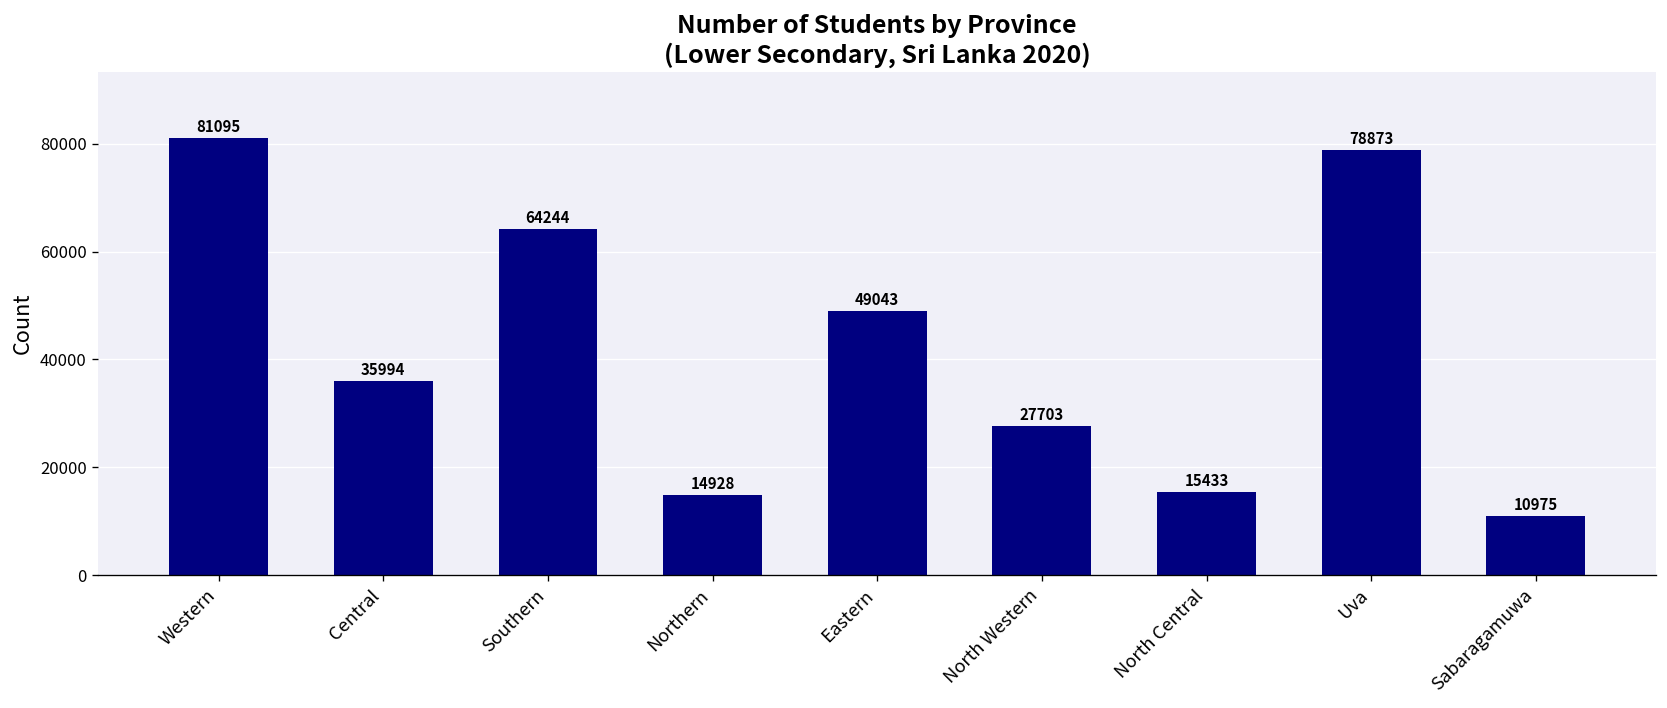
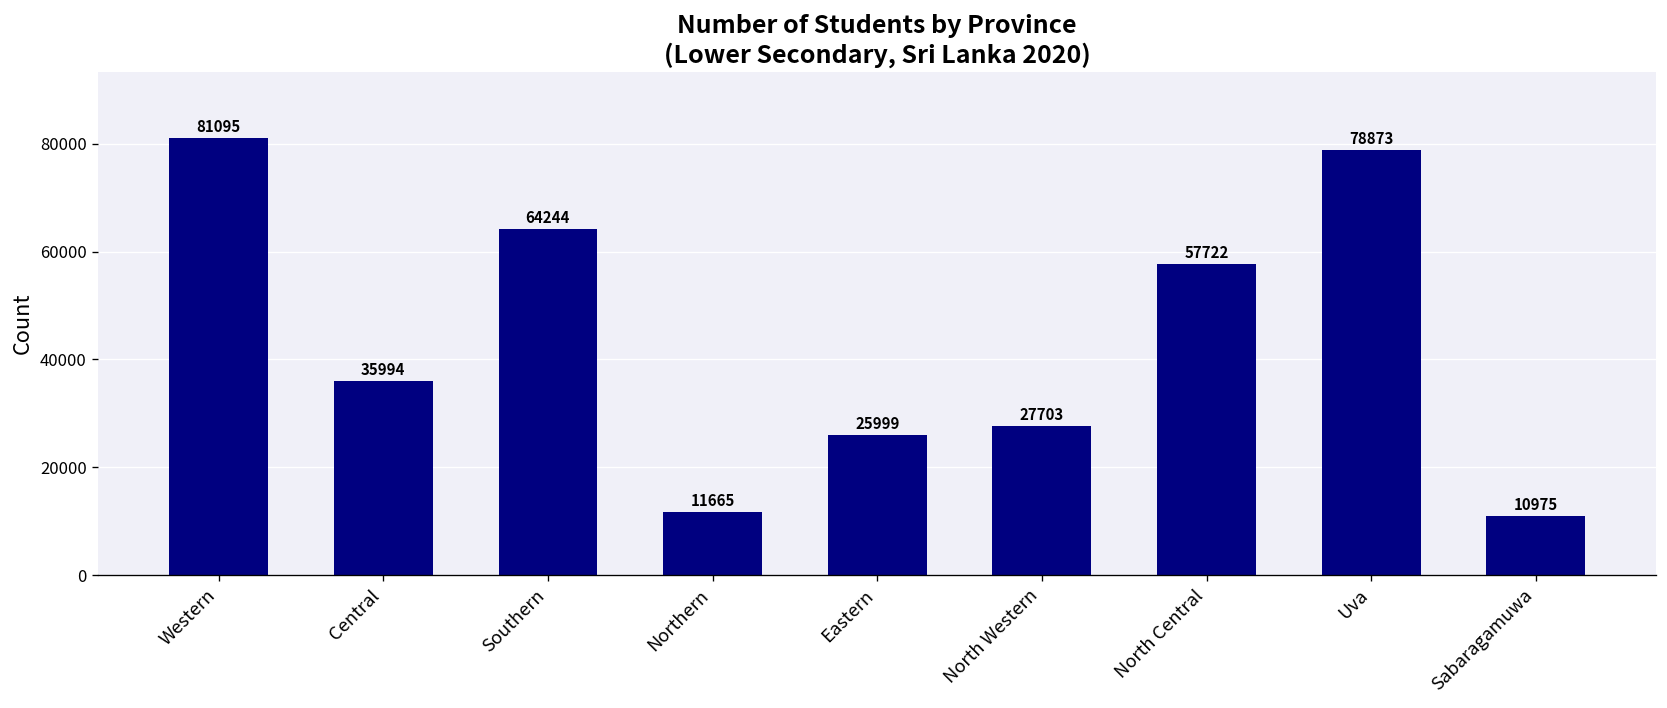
Northern: 14928 -> 11665
Eastern: 49043 -> 25999
North Central: 15433 -> 57722
